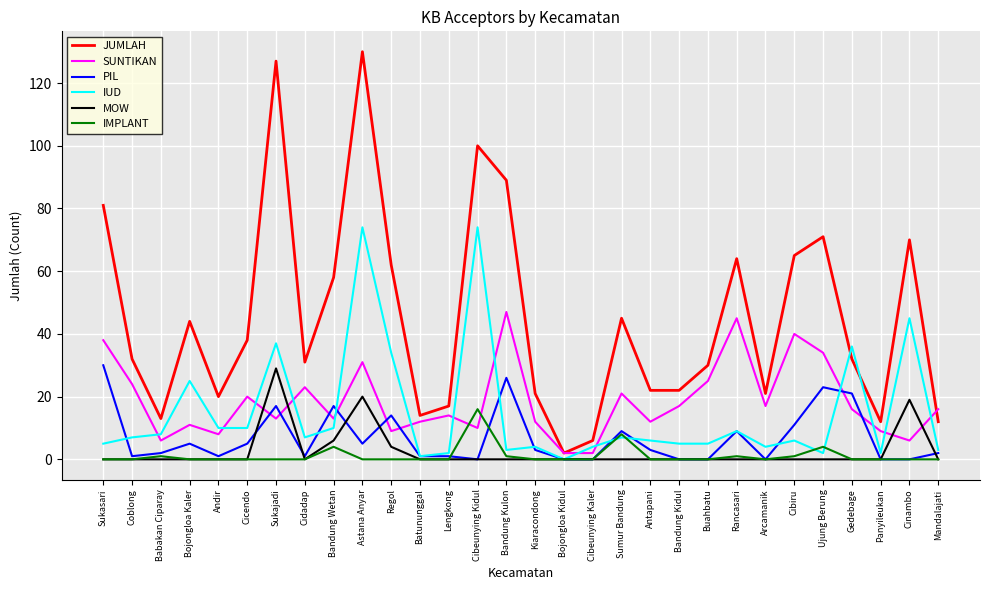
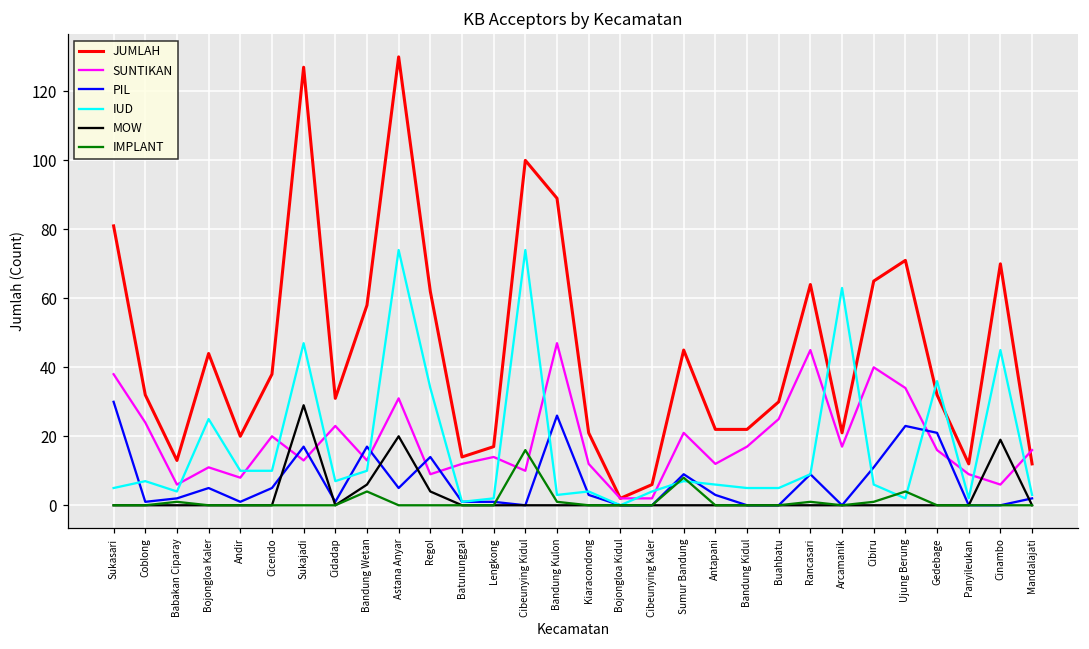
IUD, Babakan Ciparay: 8 -> 4
IUD, Sukajadi: 37 -> 47
IUD, Arcamanik: 4 -> 63
